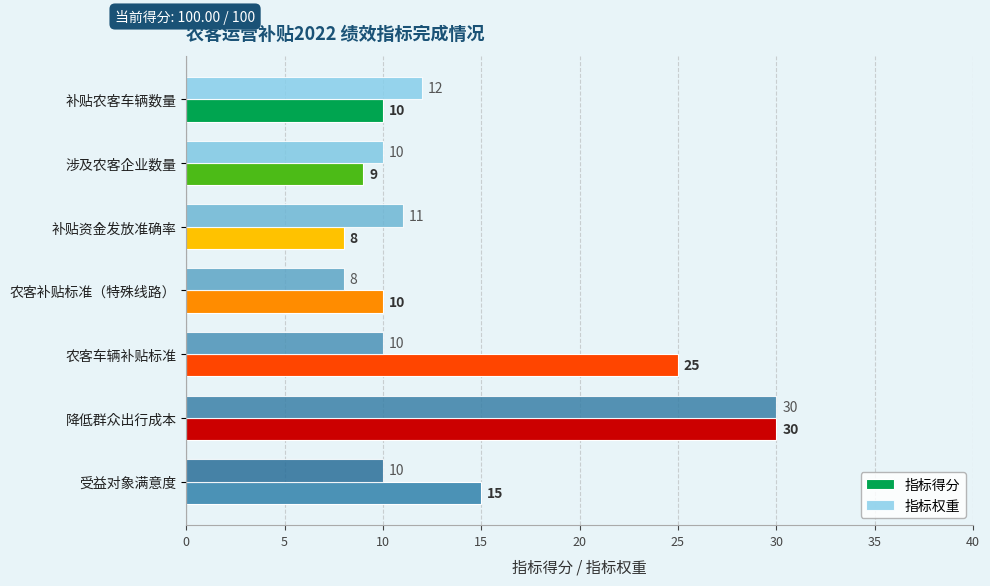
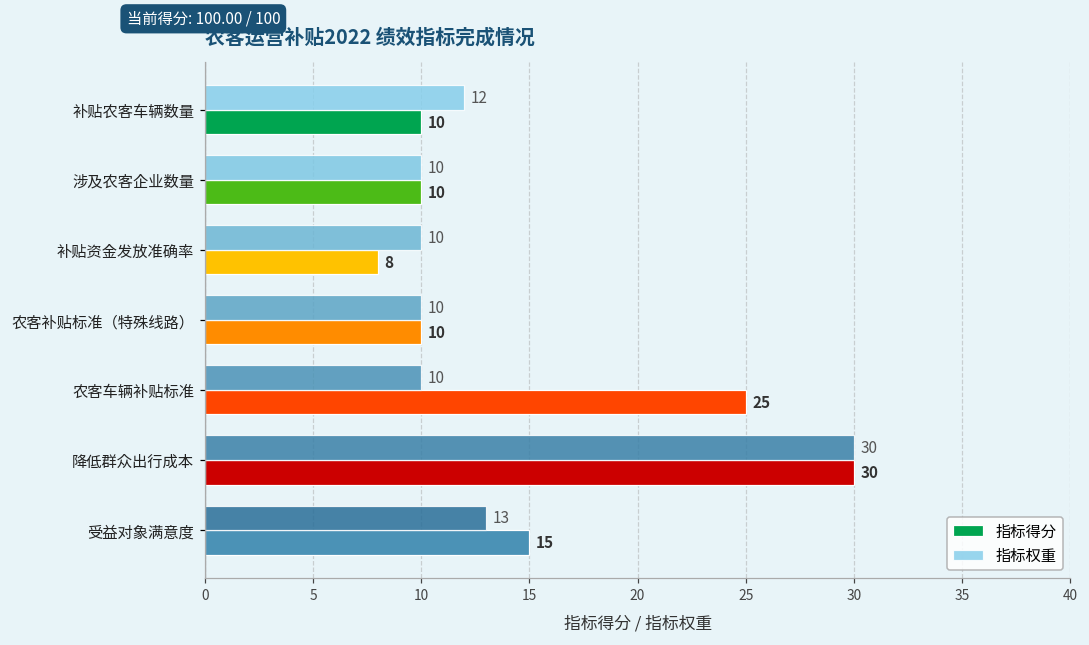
指标得分, 涉及农客企业数量: 9 -> 10
指标权重, 补贴资金发放准确率: 11 -> 10
指标权重, 农客补贴标准（特殊线路）: 8 -> 10
指标权重, 受益对象满意度: 10 -> 13
